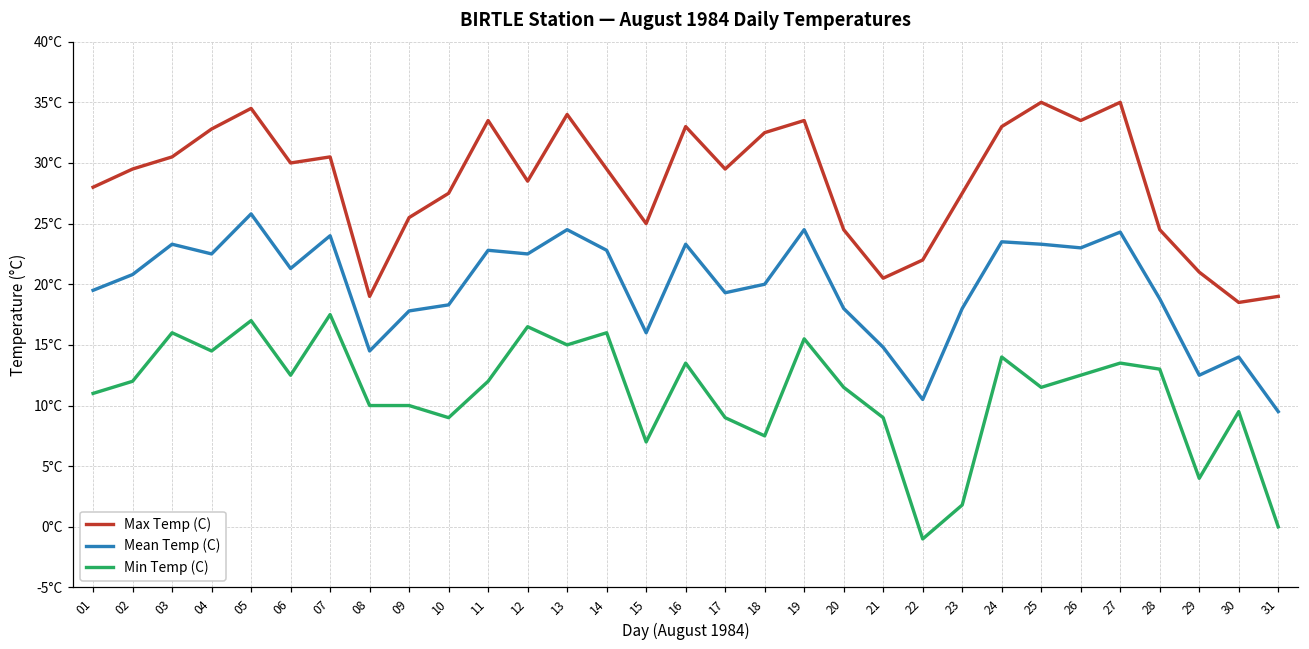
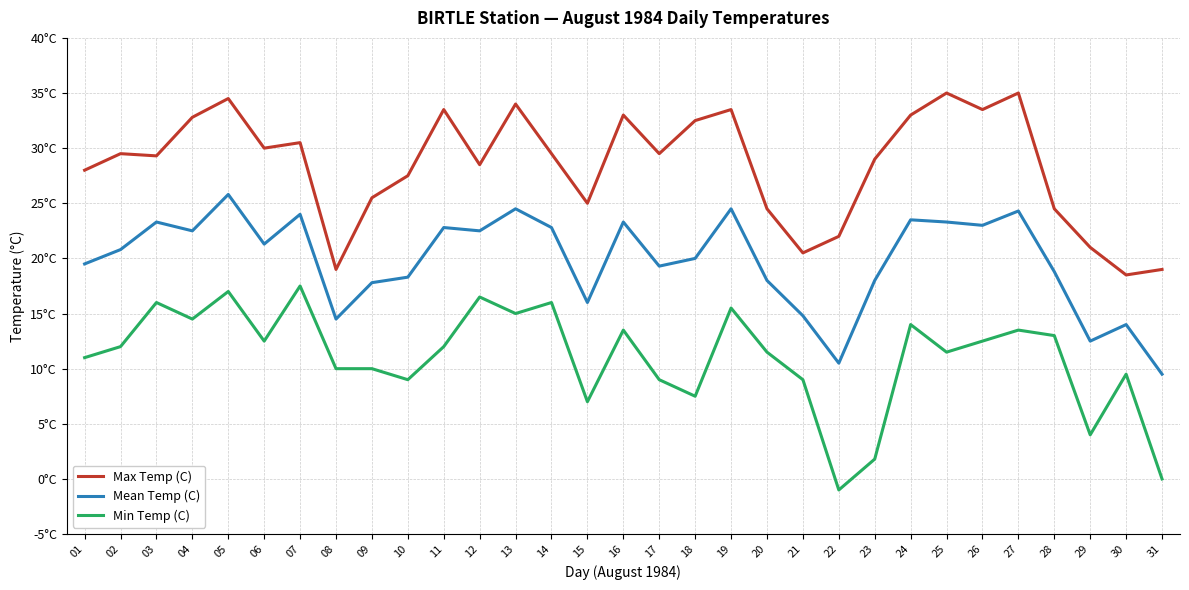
Max Temp (C), 03: 30.5°C -> 29.3°C
Max Temp (C), 23: 27.5°C -> 29.0°C
